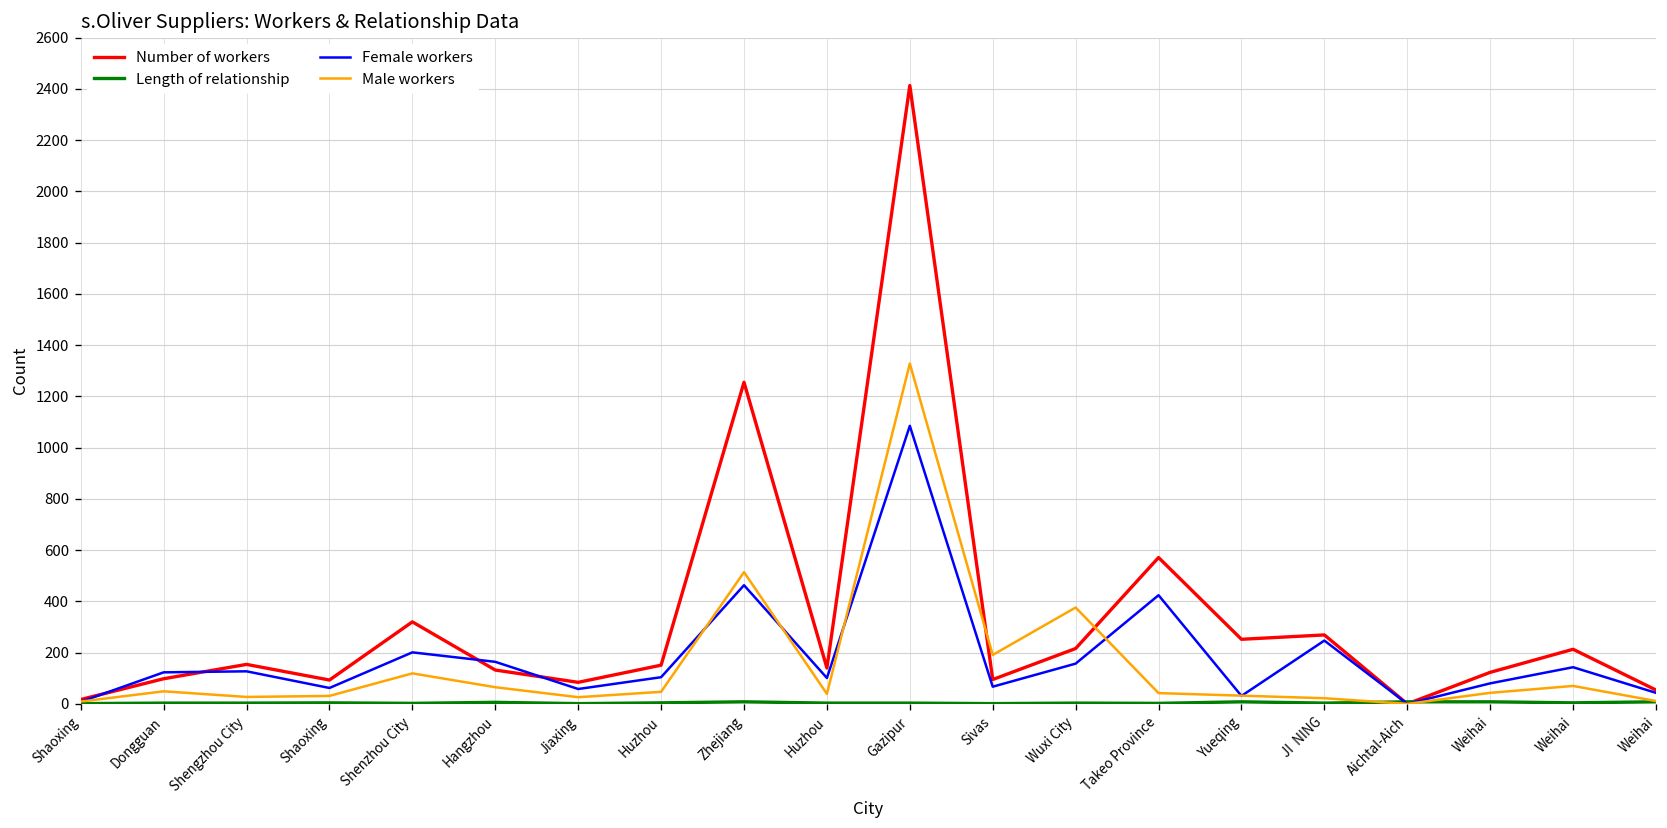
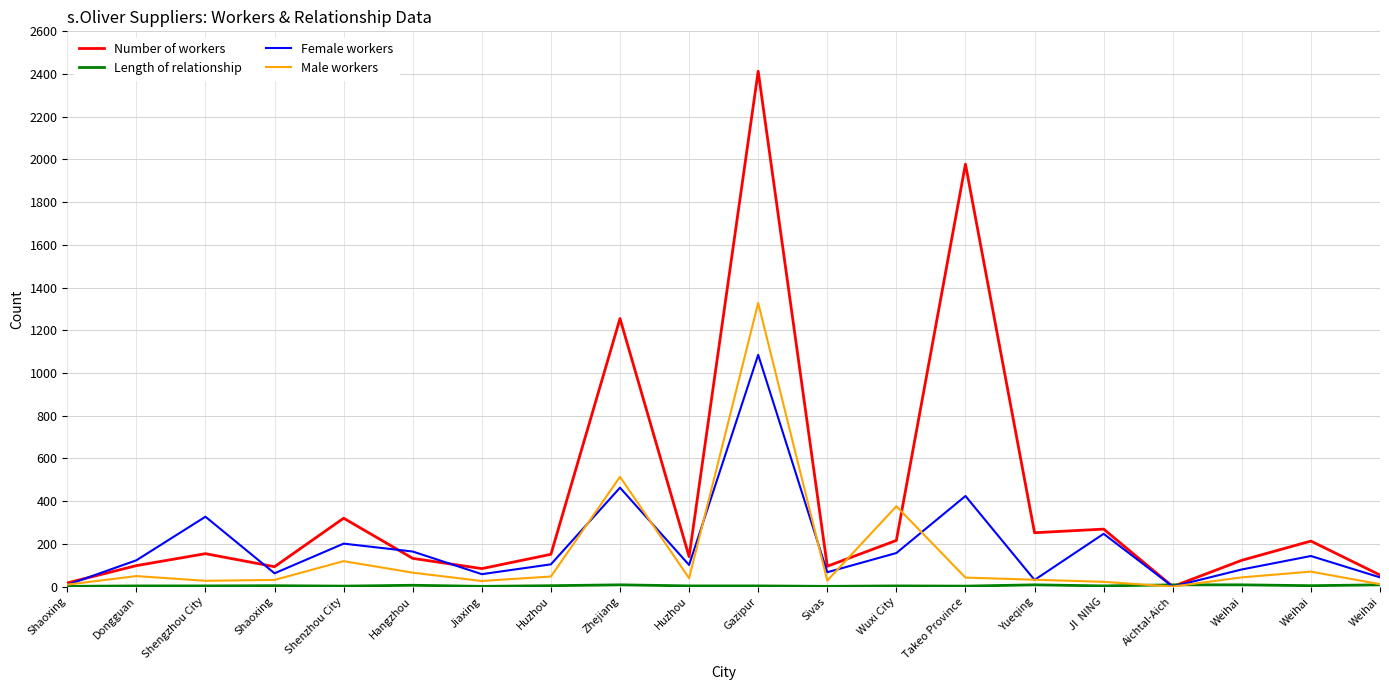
Female workers, Shengzhou City: 130 -> 330
Male workers, Sivas: 190 -> 30
Number of workers, Takeo Province: 570 -> 1980
